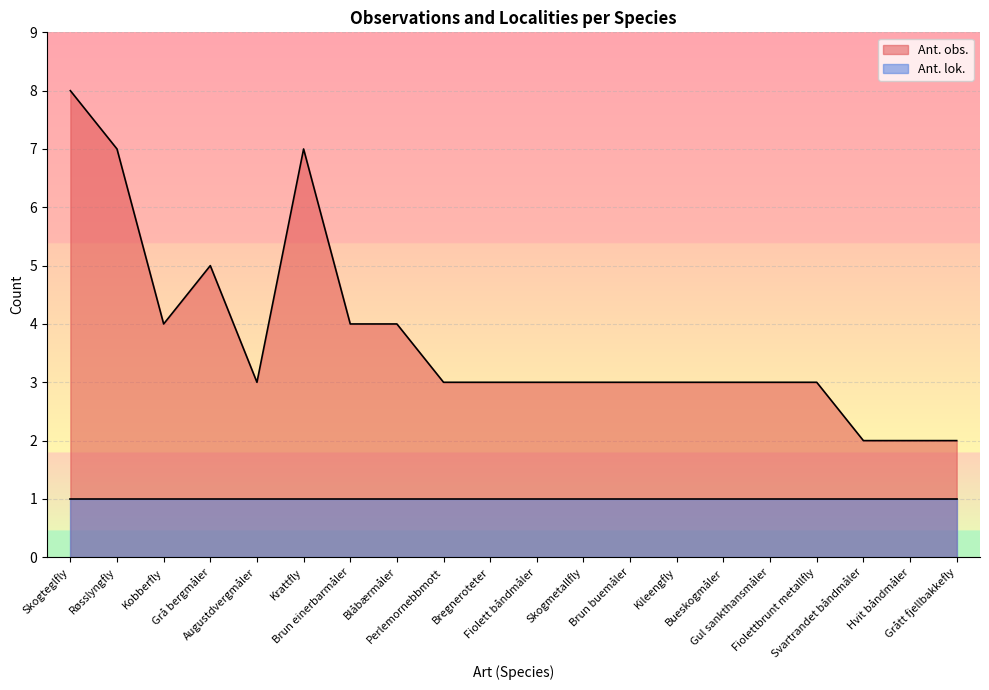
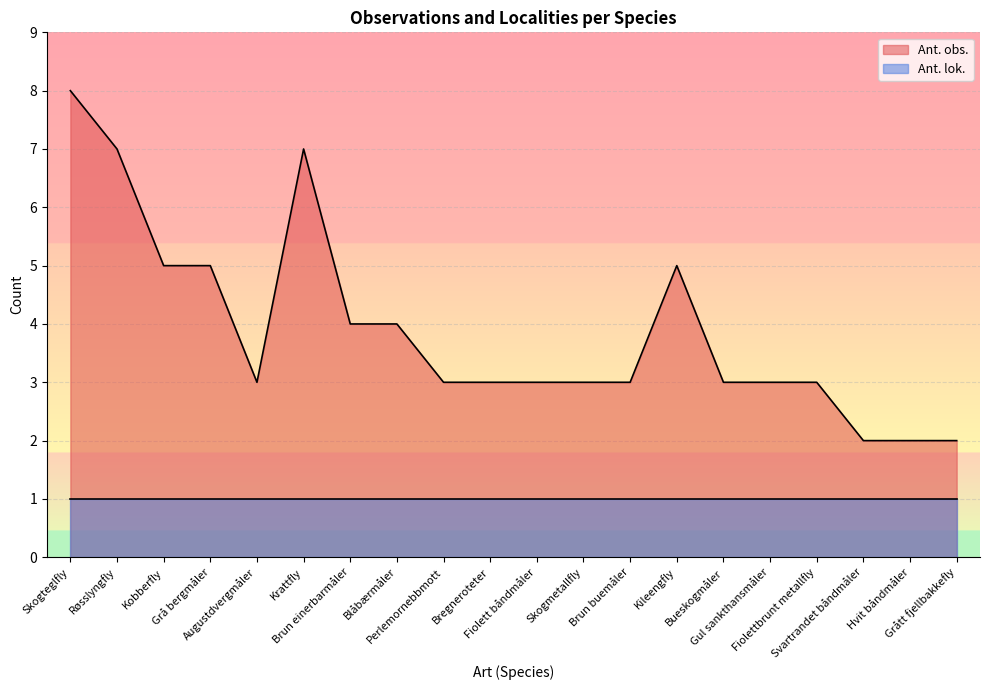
Ant. obs., Kobberfly: 4 -> 5
Ant. obs., Kileengfly: 3 -> 5
